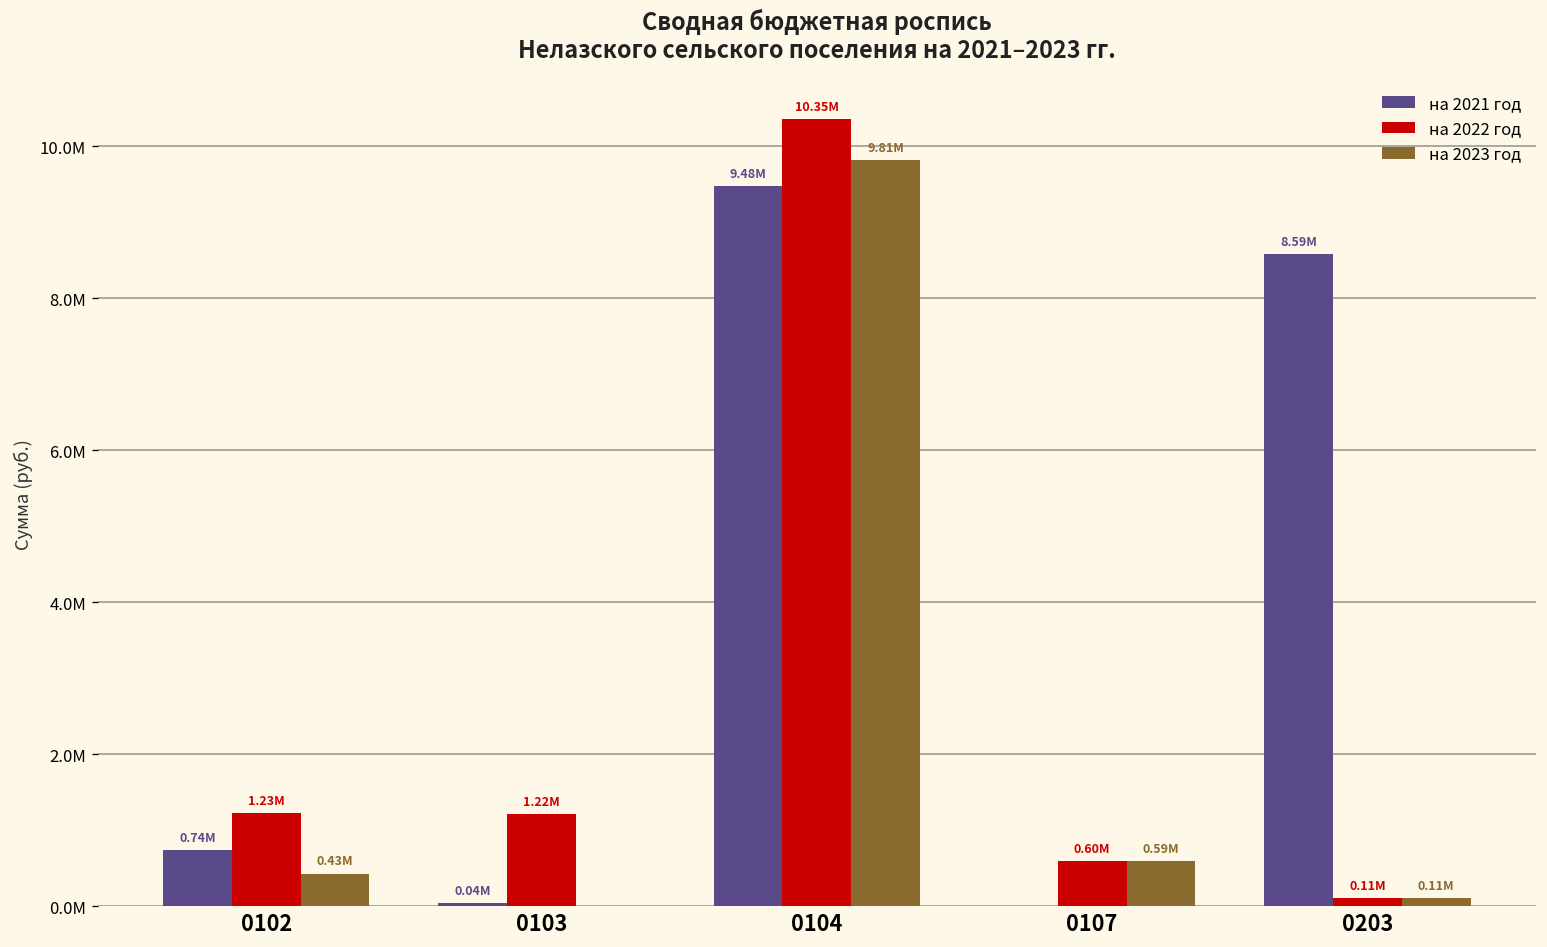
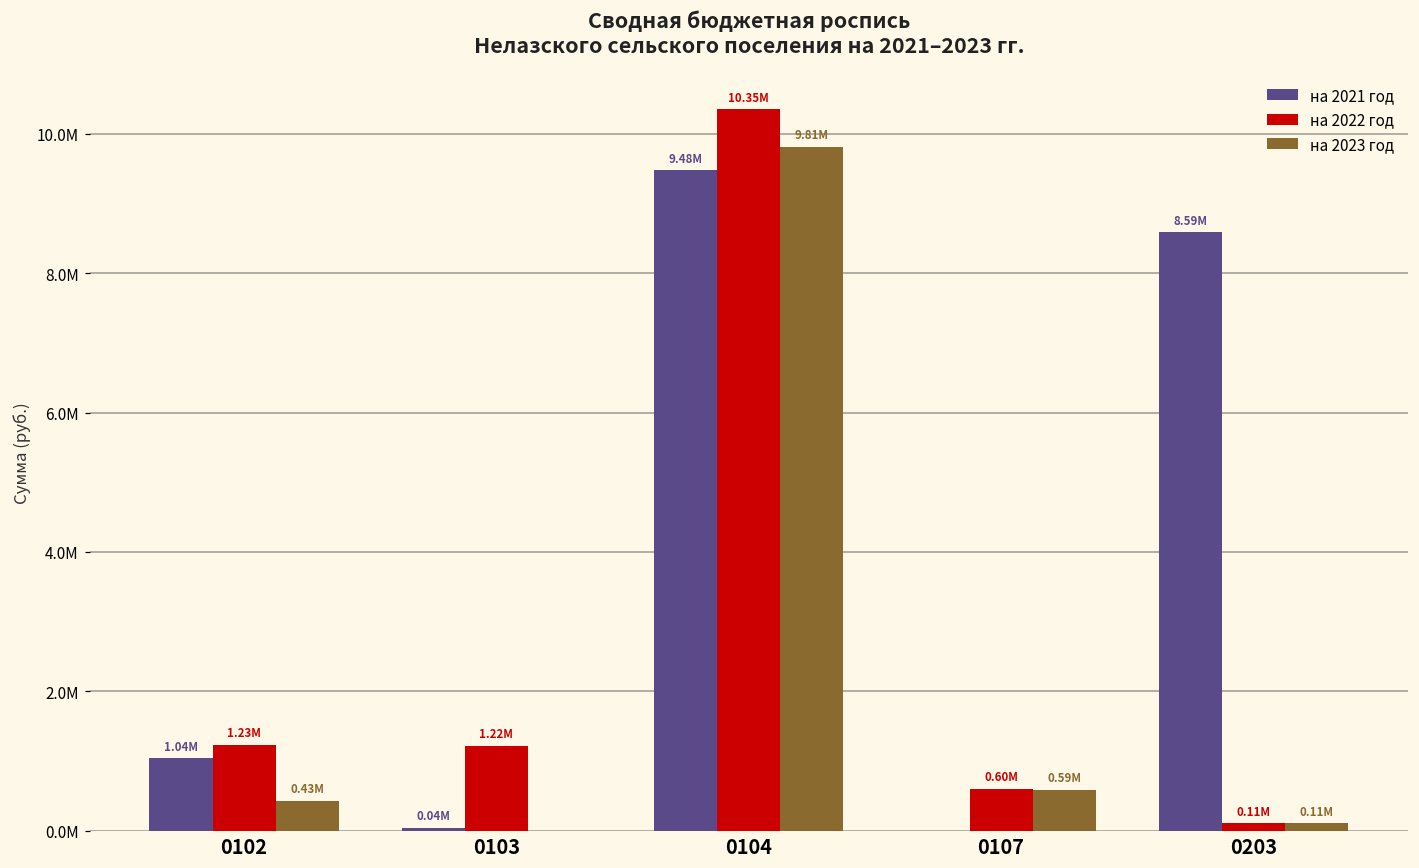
на 2021 год, 0102: 0.74M -> 1.04M
